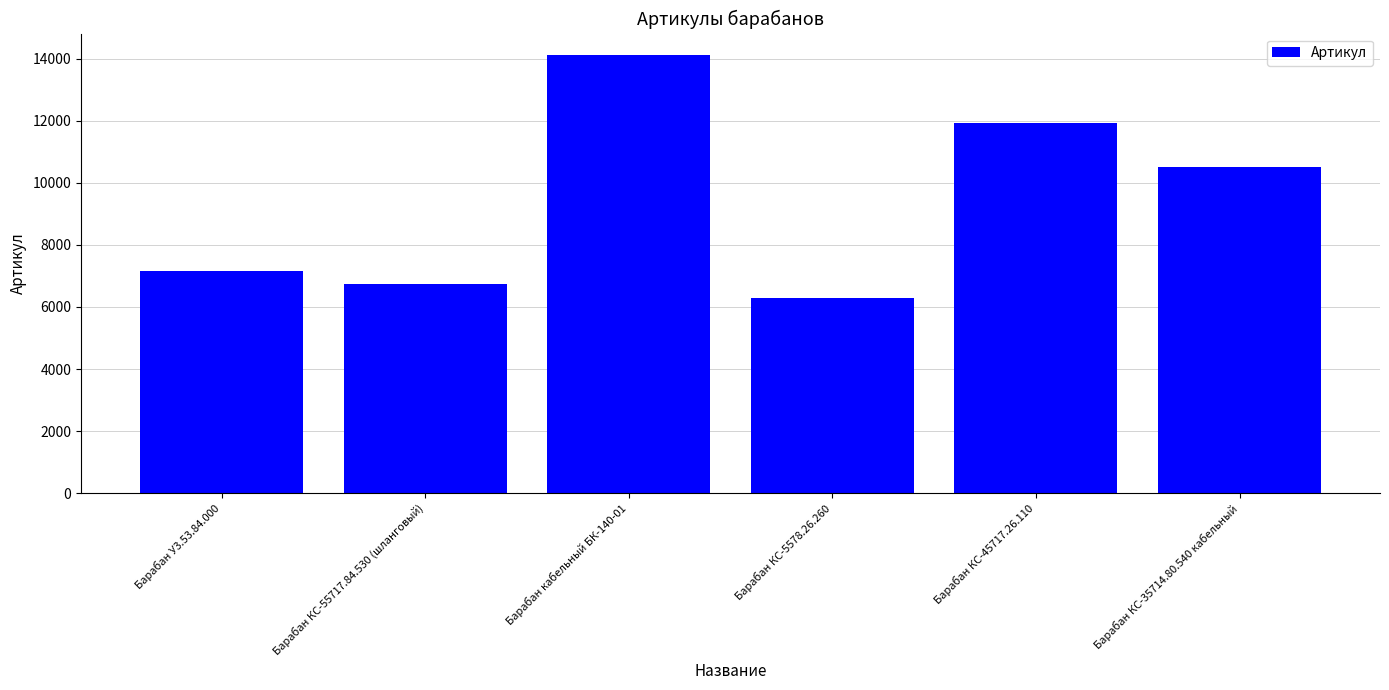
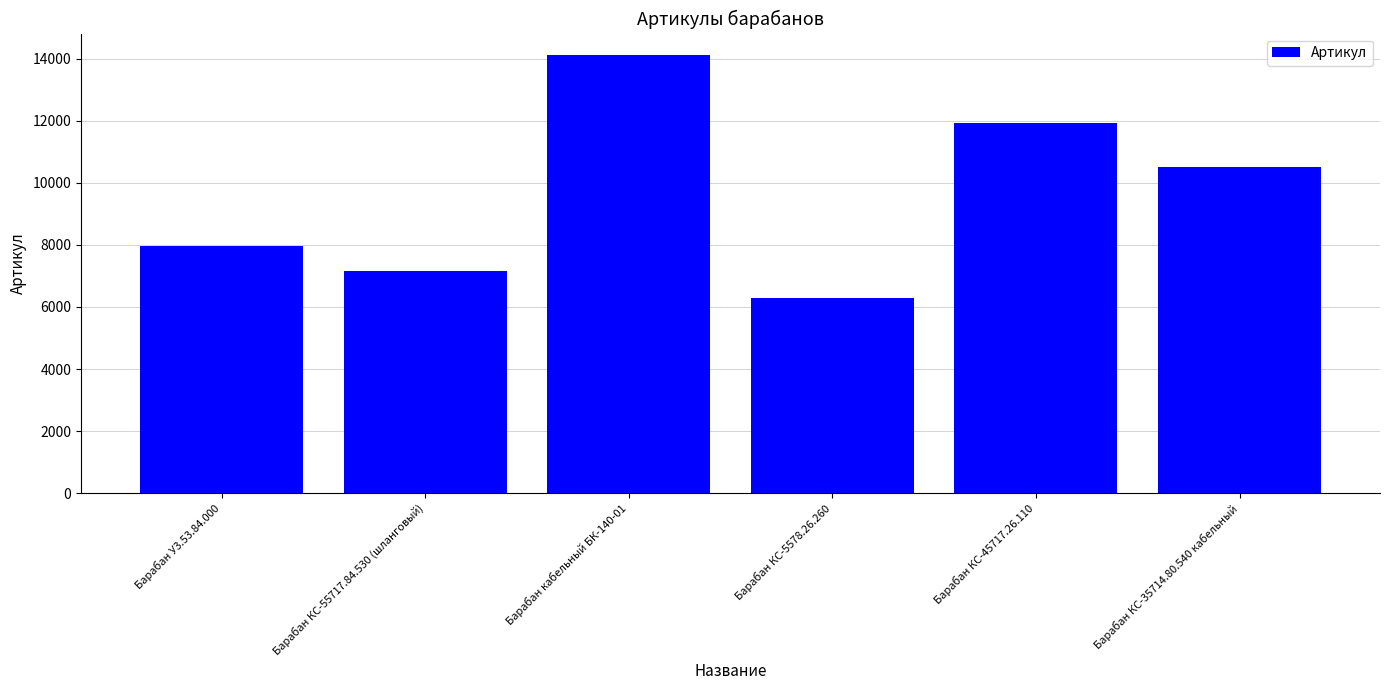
Барабан У3.53.84.000: 7200 -> 8000
Барабан КС-55717.84.530 (шланговый): 6700 -> 7200
